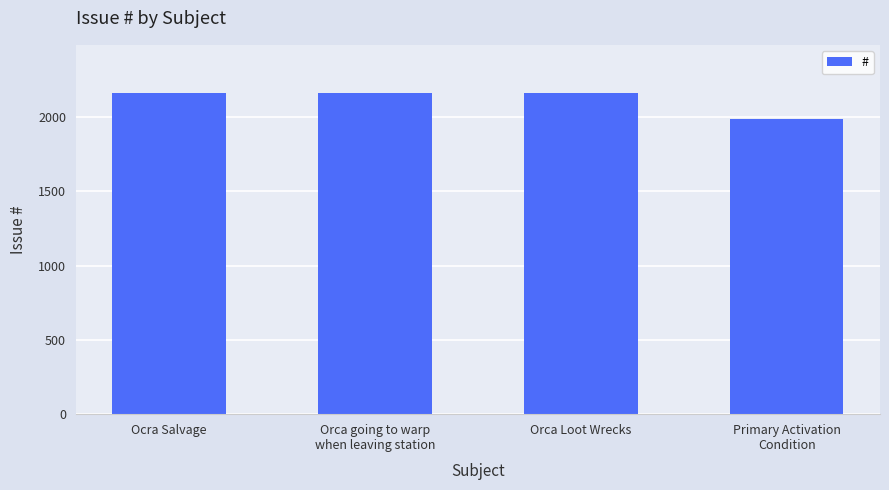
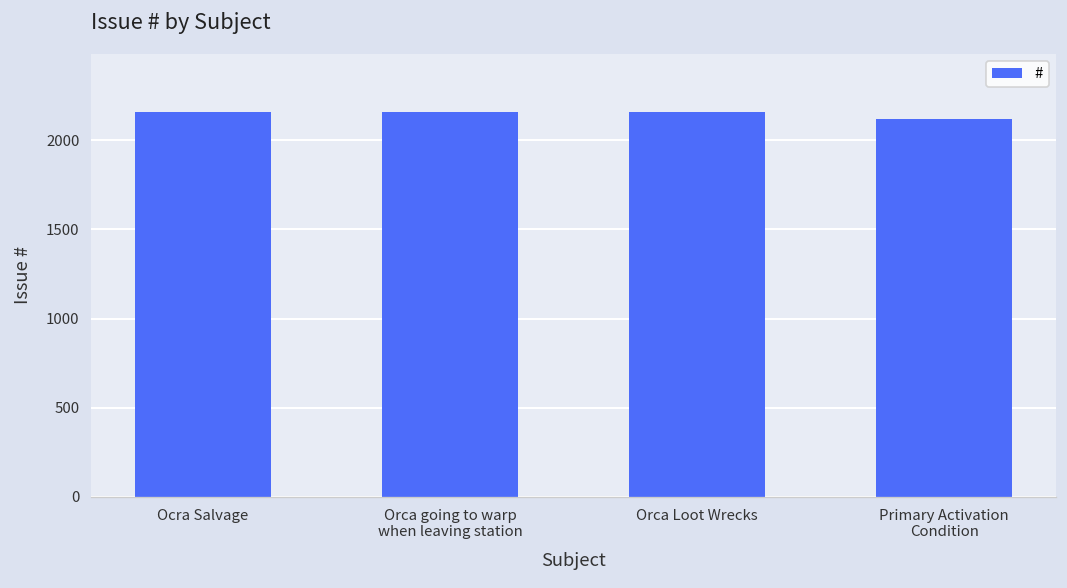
Primary Activation Condition: 1990 -> 2120
